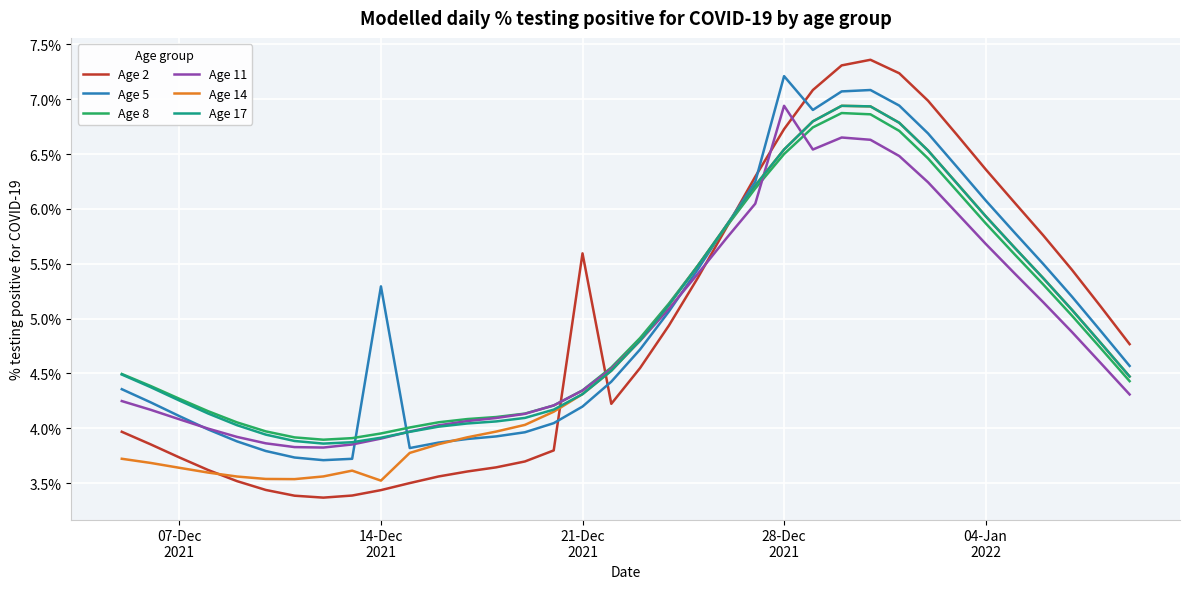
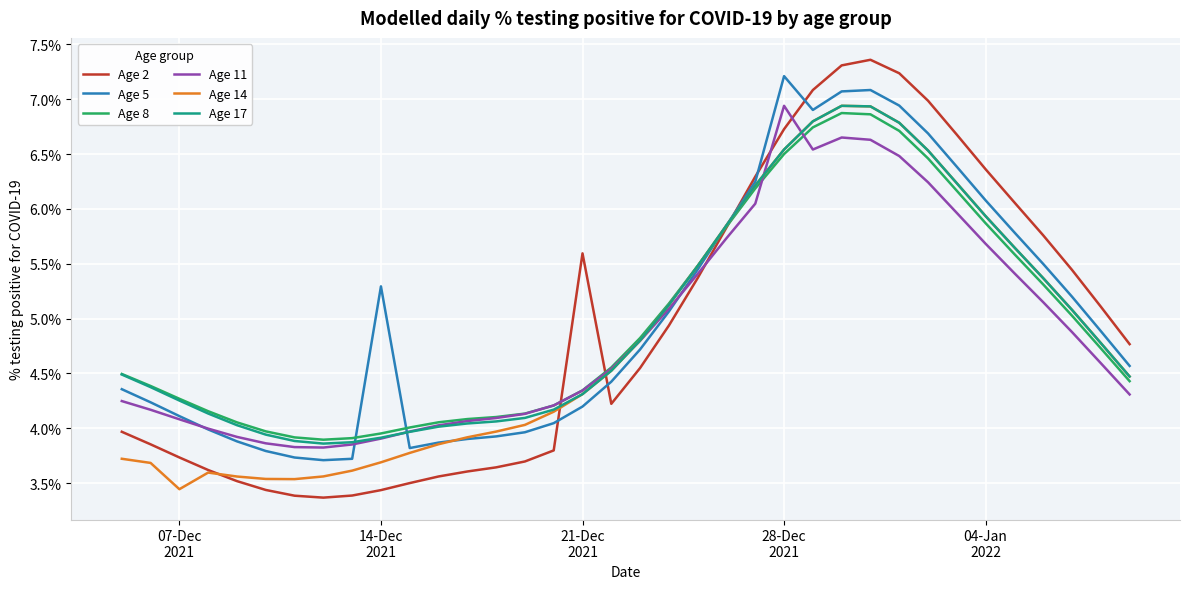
Age 14, 07-Dec 2021: 3.64% -> 3.44%
Age 14, 14-Dec 2021: 3.52% -> 3.69%
